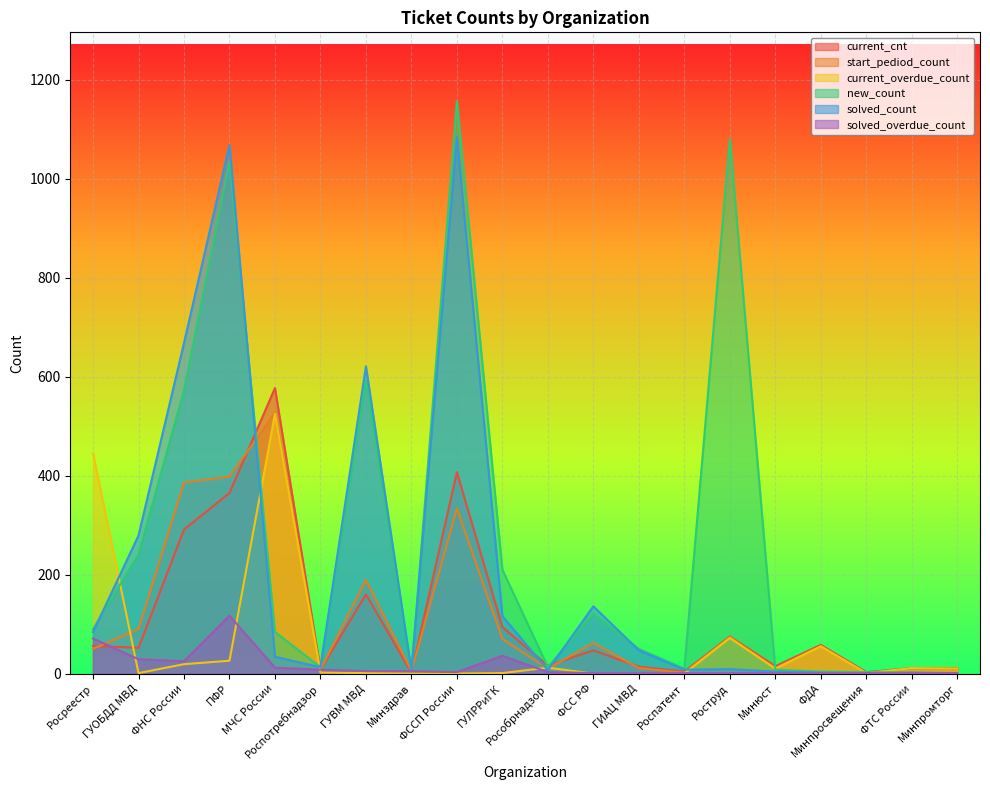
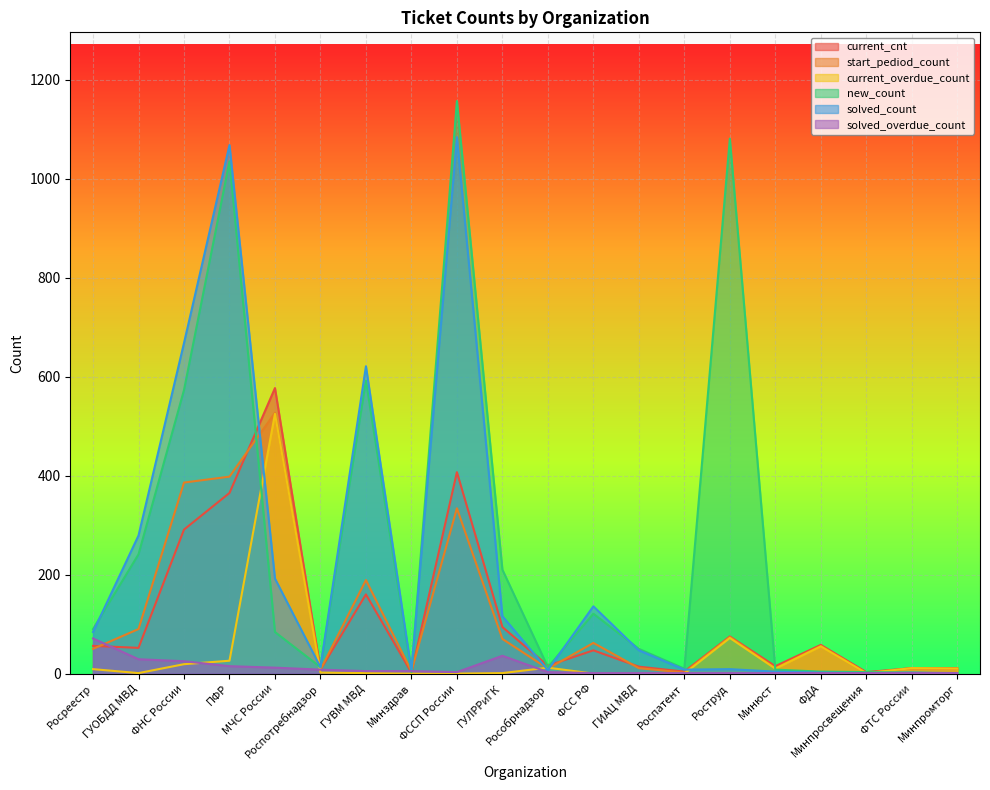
current_overdue_count, Росреестр: 450 -> 10
solved_overdue_count, ПФР: 120 -> 20
solved_count, МЧС России: 30 -> 190
